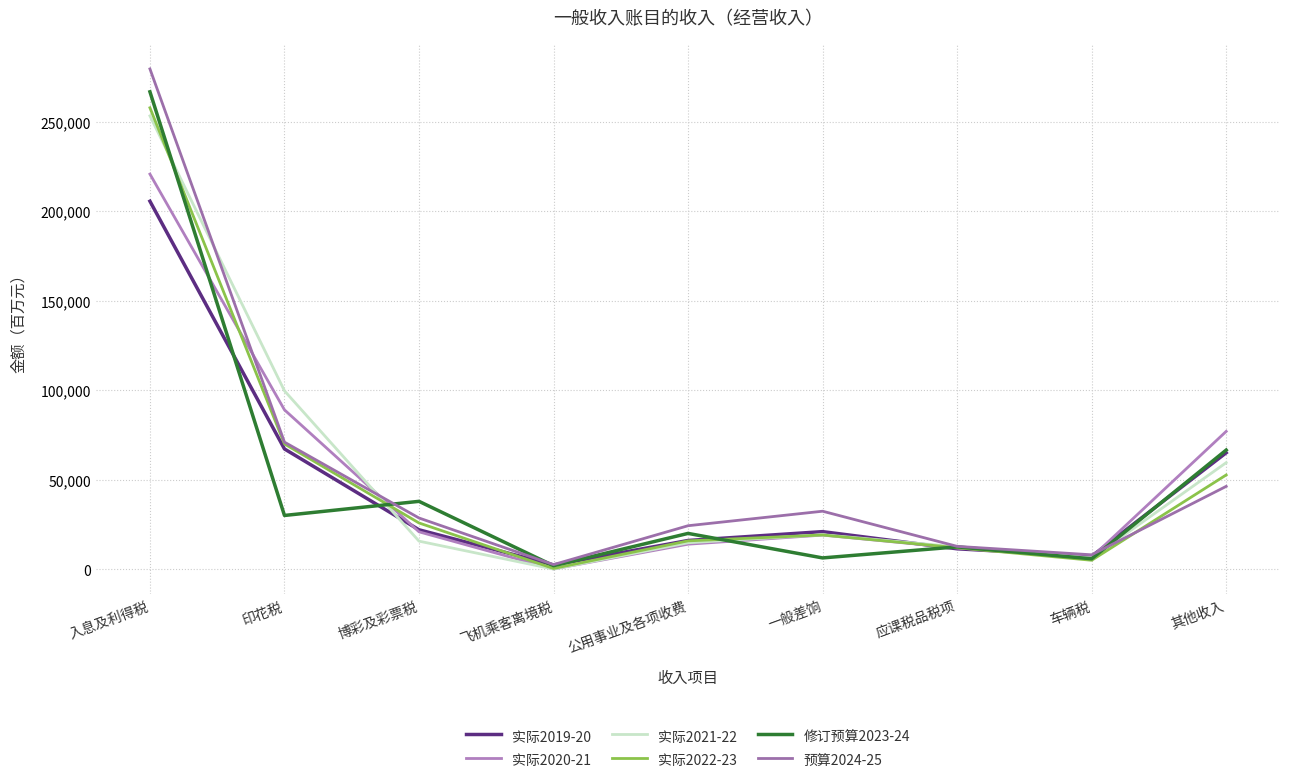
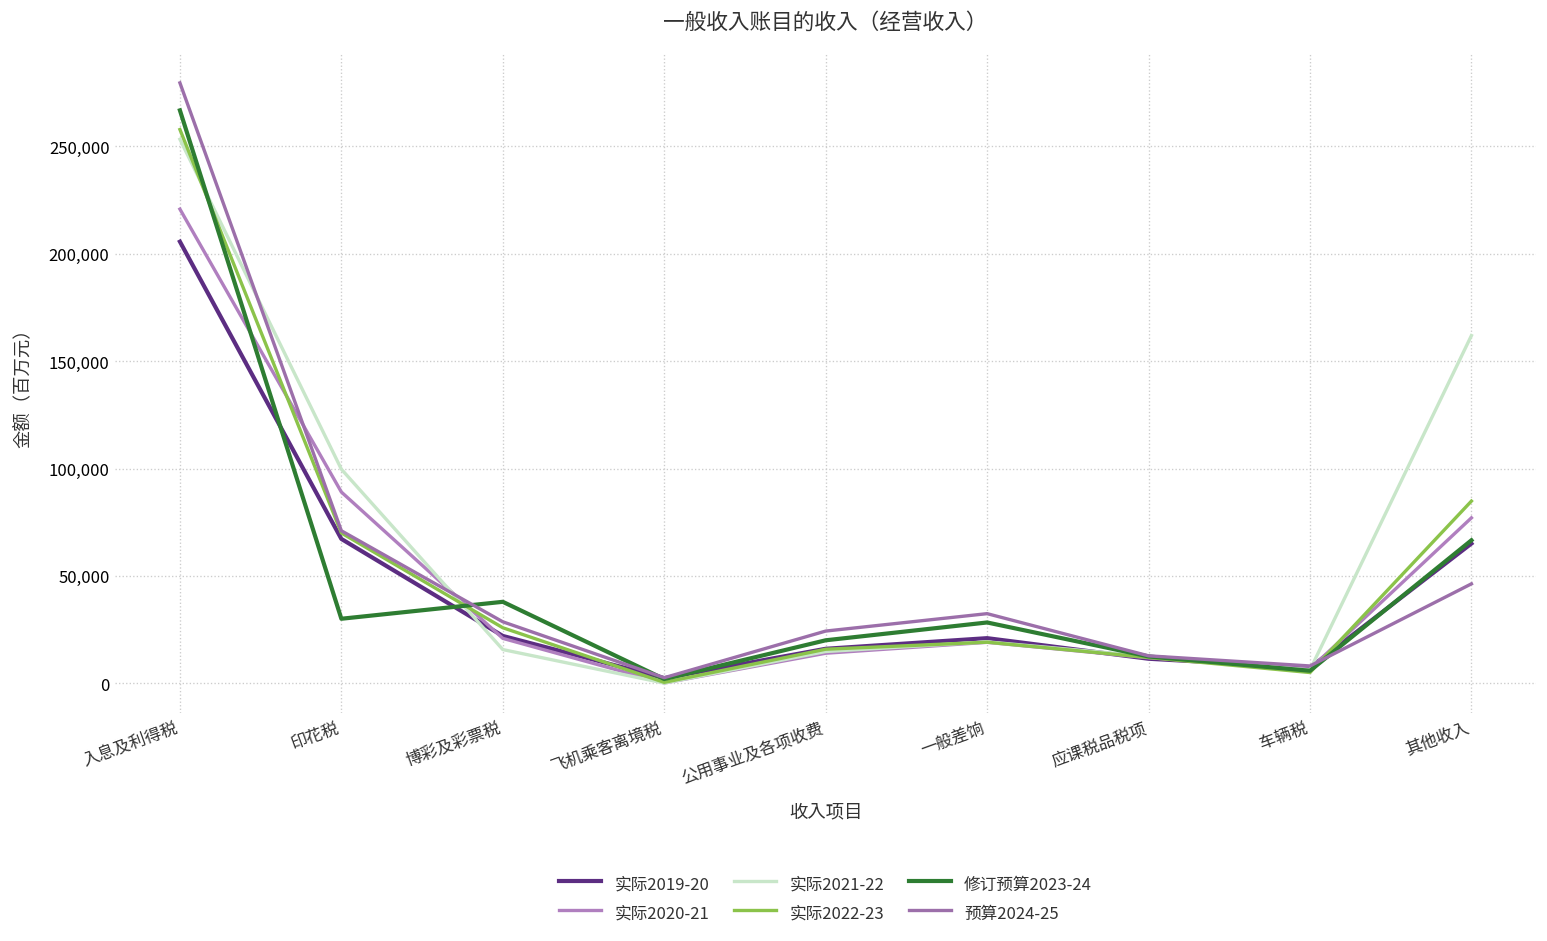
修订预算2023-24, 一般差饷: 6,000 -> 28,000
实际2021-22, 其他收入: 60,000 -> 162,000
实际2022-23, 其他收入: 53,000 -> 85,000
